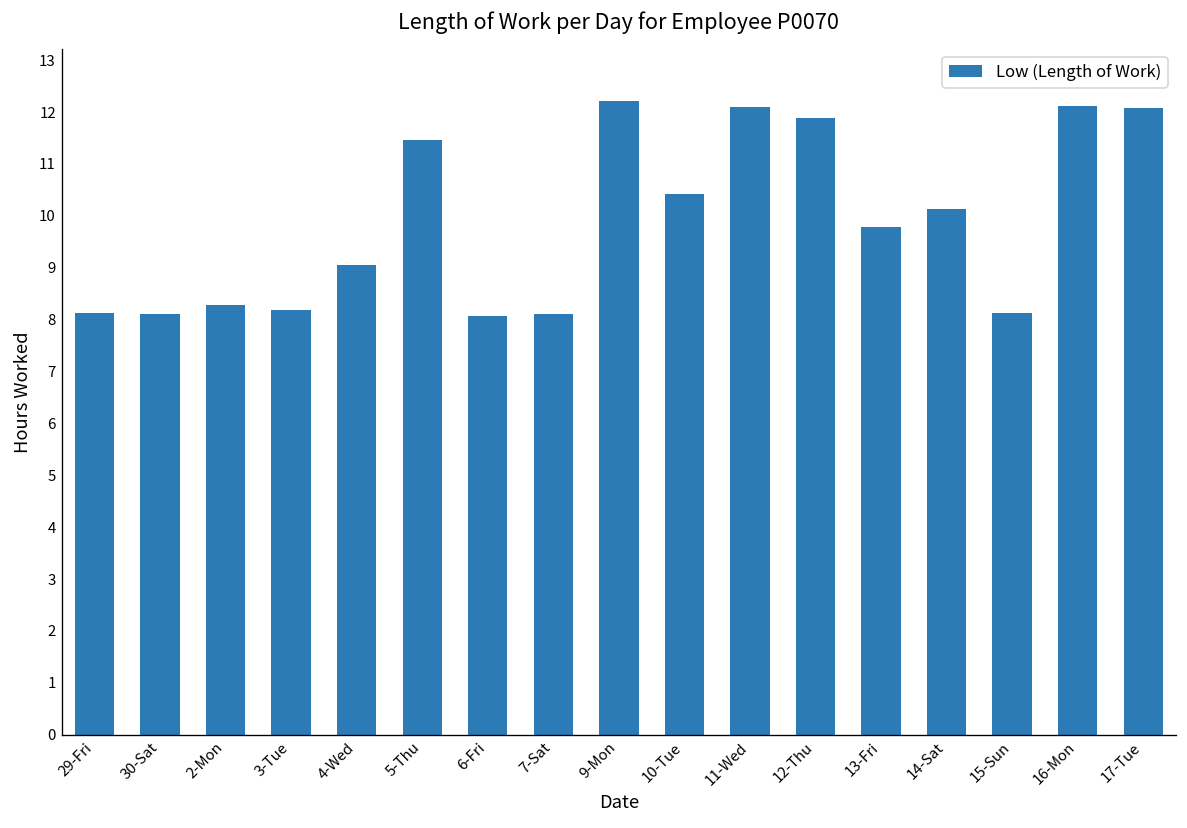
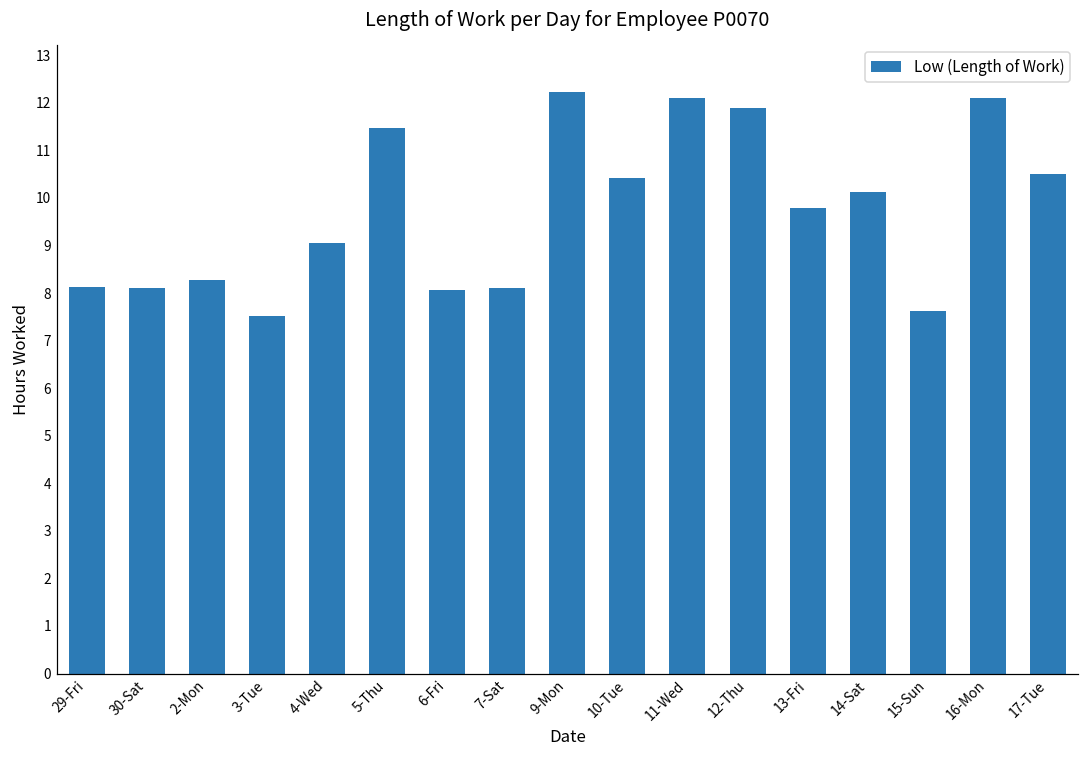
3-Tue: 8.2 -> 7.5
15-Sun: 8.1 -> 7.6
17-Tue: 12.1 -> 10.5
